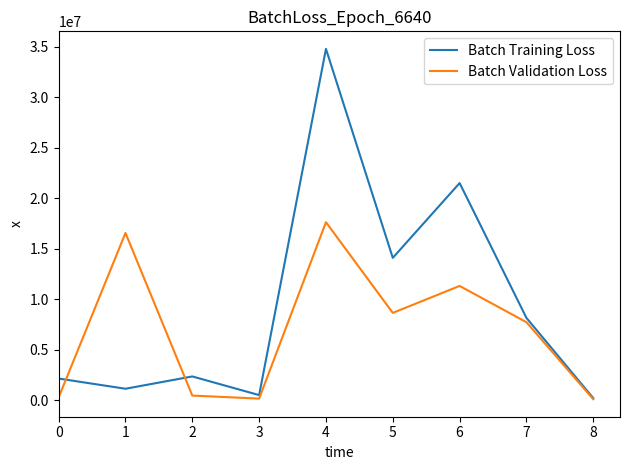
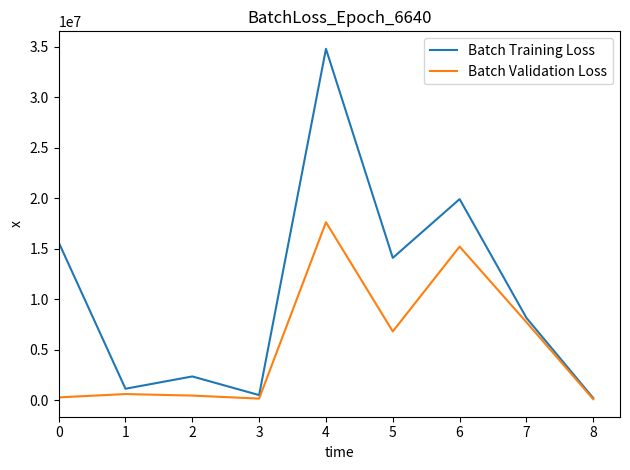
Batch Training Loss, 0: 2100000 -> 15600000
Batch Validation Loss, 1: 16600000 -> 600000
Batch Validation Loss, 5: 8600000 -> 6800000
Batch Training Loss, 6: 21500000 -> 19900000
Batch Validation Loss, 6: 11300000 -> 15200000
